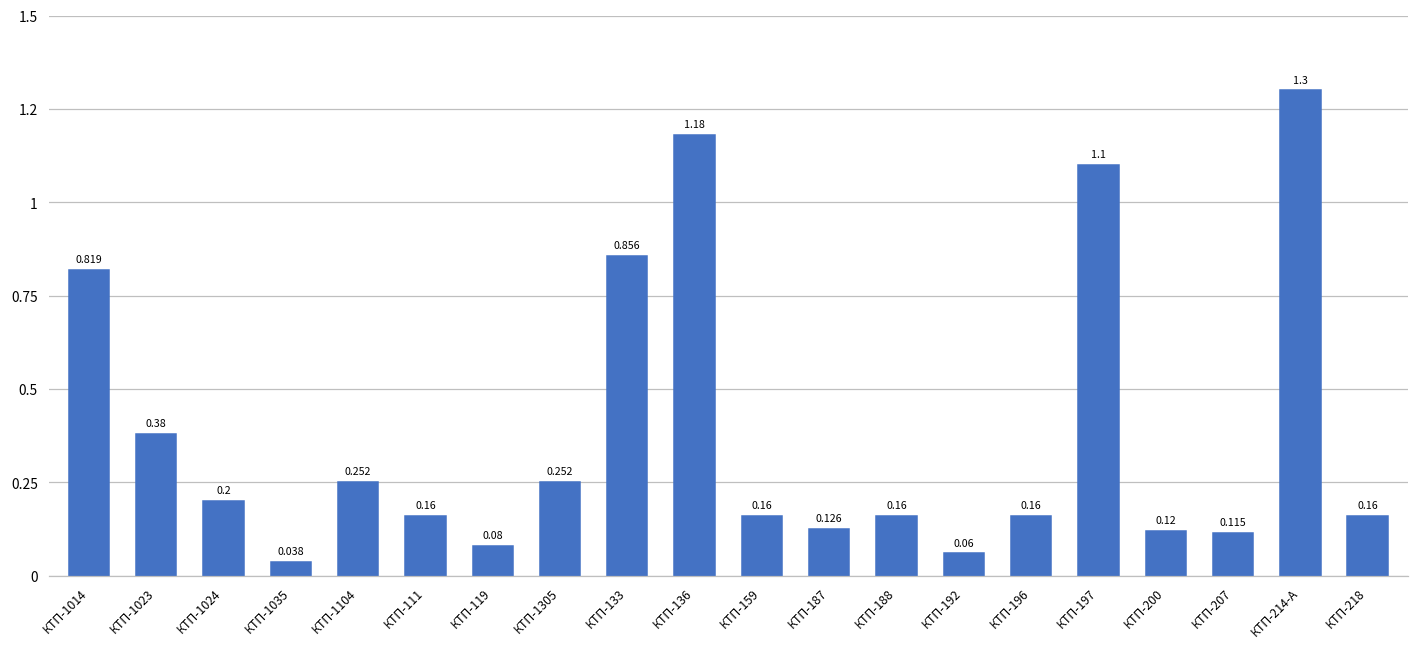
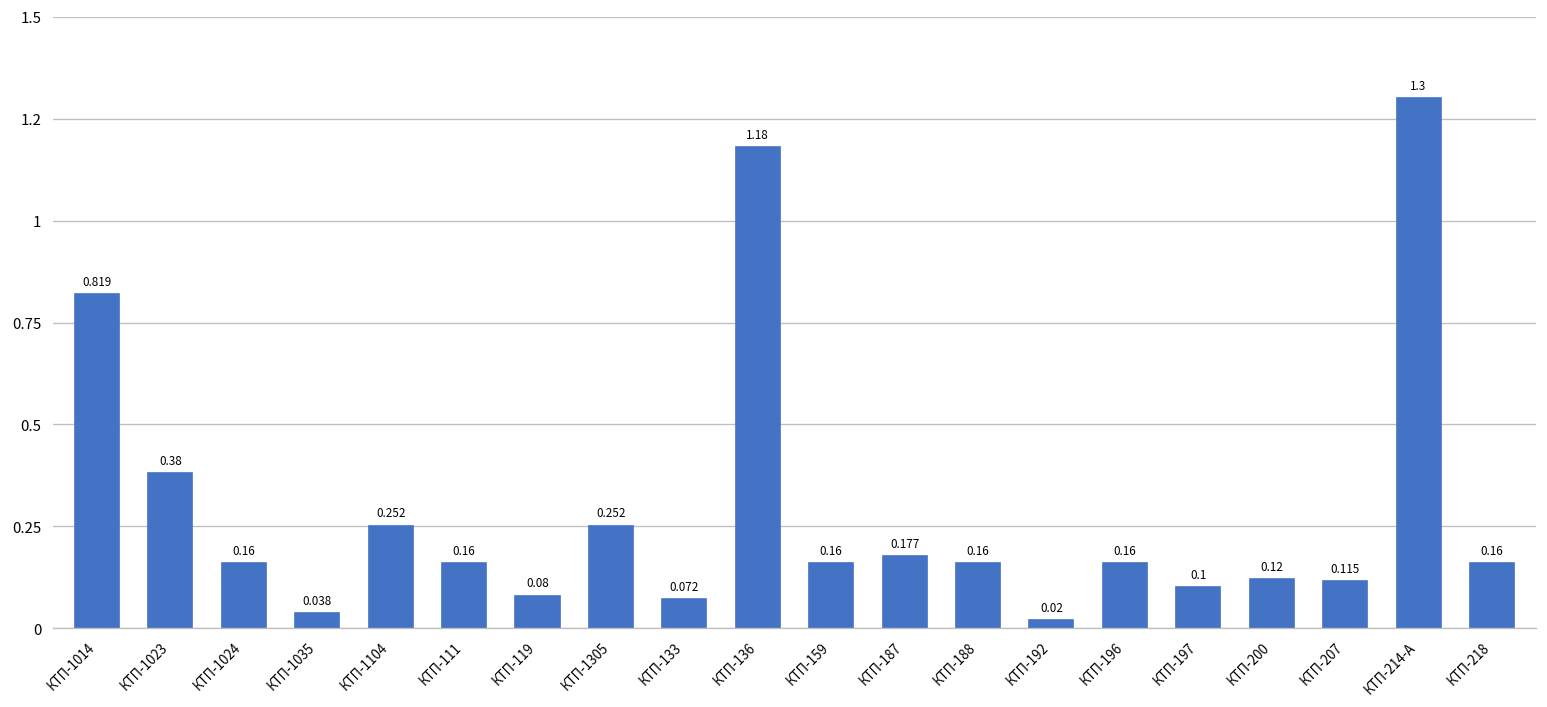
КТП-1024: 0.2 -> 0.16
КТП-133: 0.856 -> 0.072
КТП-187: 0.126 -> 0.177
КТП-192: 0.06 -> 0.02
КТП-197: 1.1 -> 0.1
